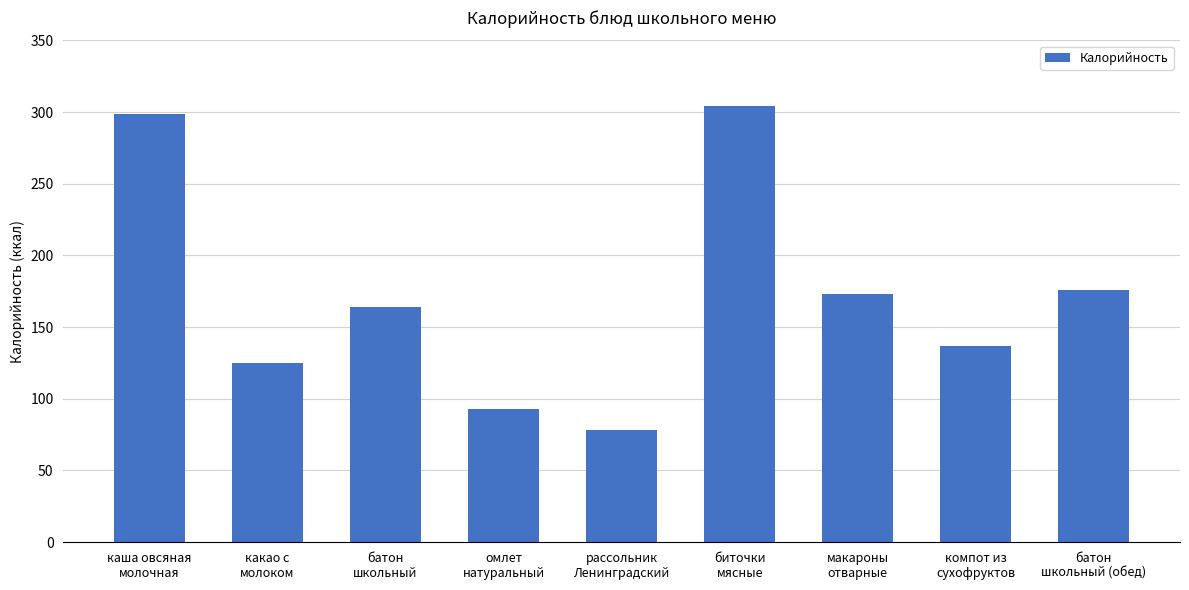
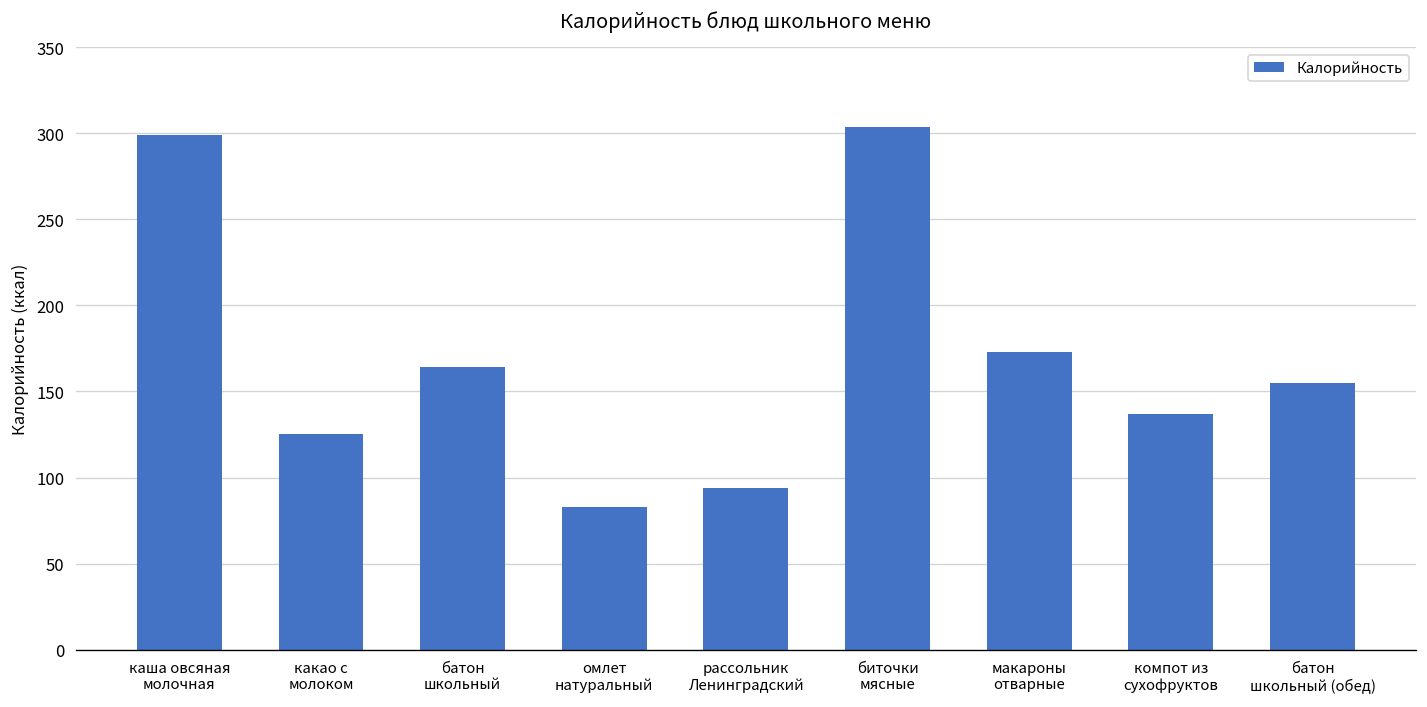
омлет натуральный: 93 -> 83
рассольник Ленинградский: 78 -> 94
батон школьный (обед): 176 -> 155
